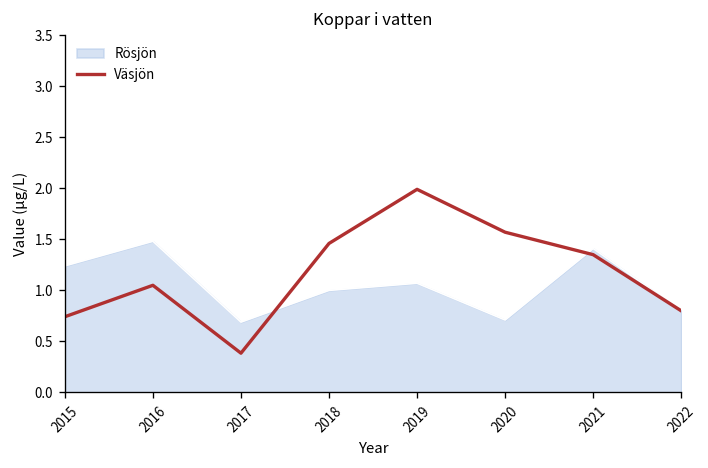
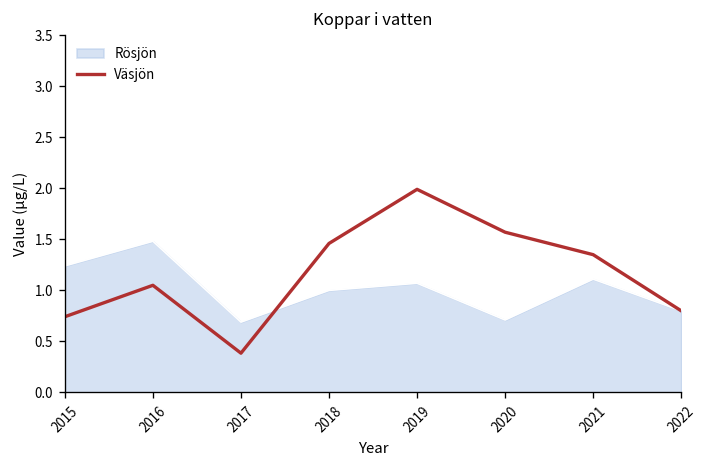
Rösjön, 2021: 1.4 -> 1.1
